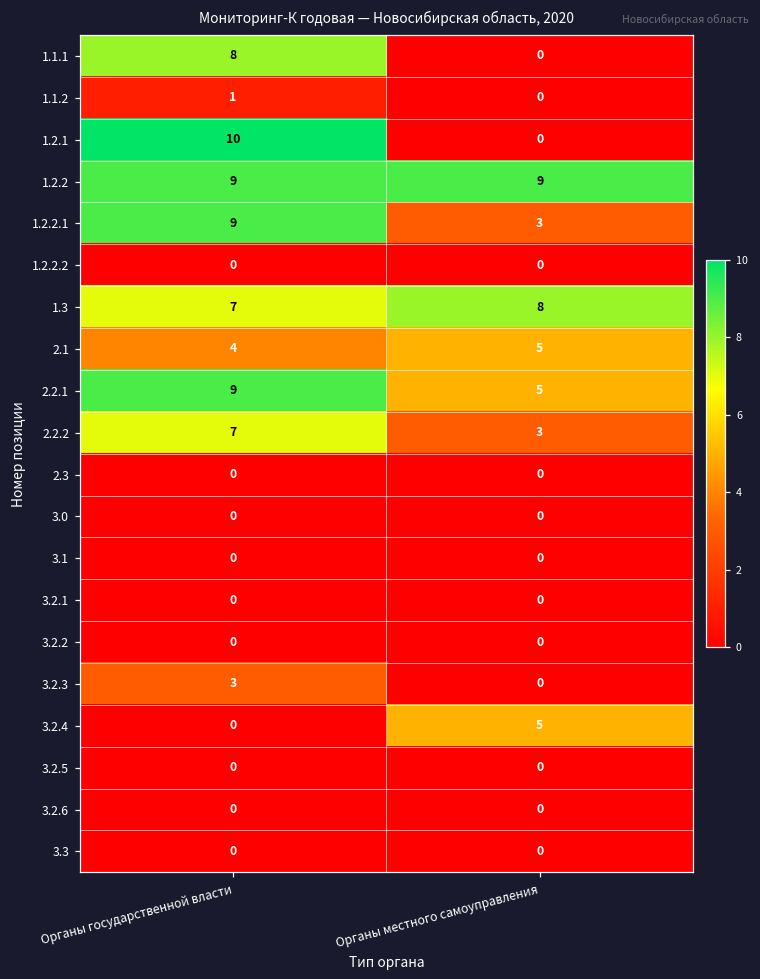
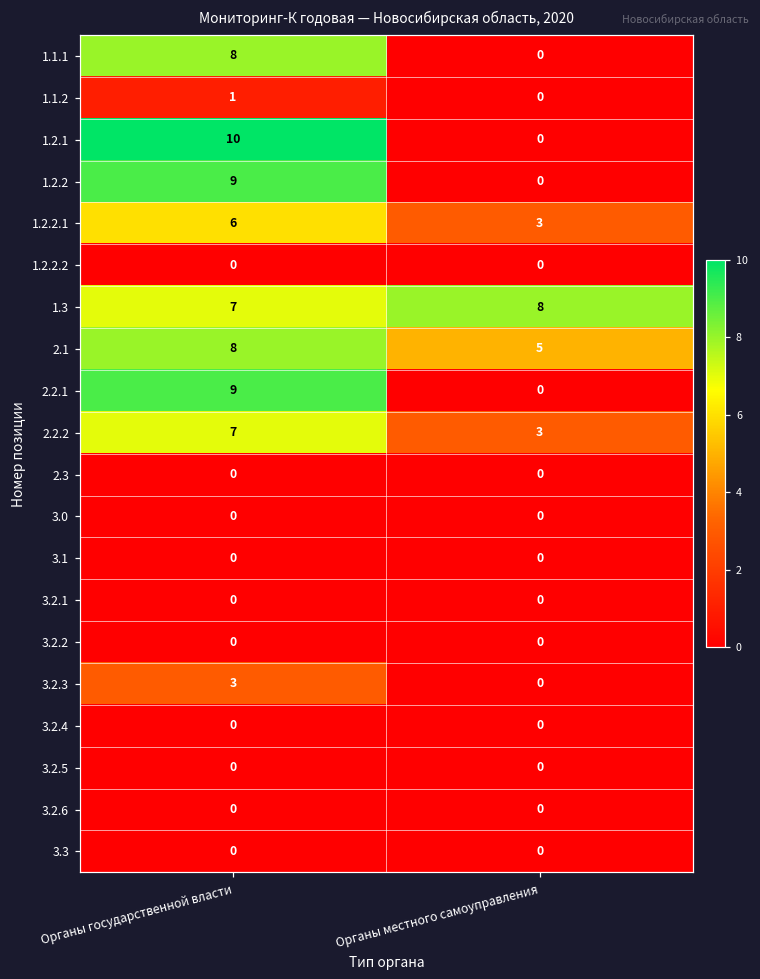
1.2.2, Органы местного самоуправления: 9 -> 0
1.2.2.1, Органы государственной власти: 9 -> 6
2.1, Органы государственной власти: 4 -> 8
2.2.1, Органы местного самоуправления: 5 -> 0
3.2.4, Органы местного самоуправления: 5 -> 0
